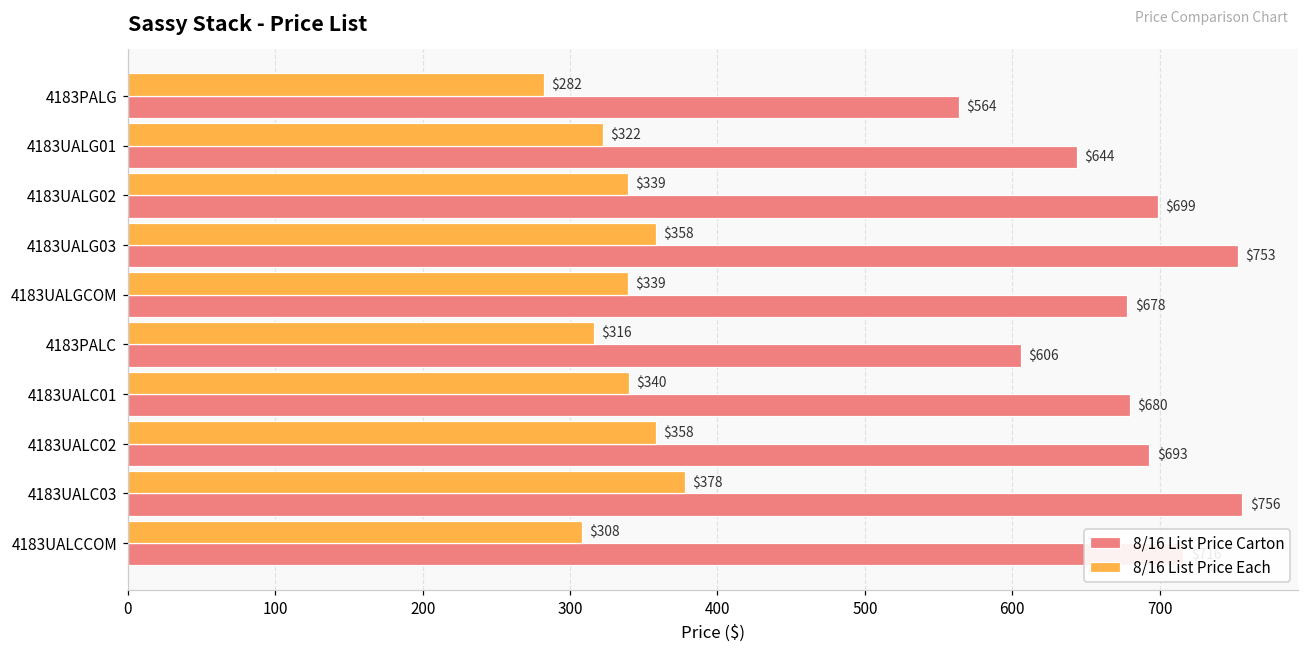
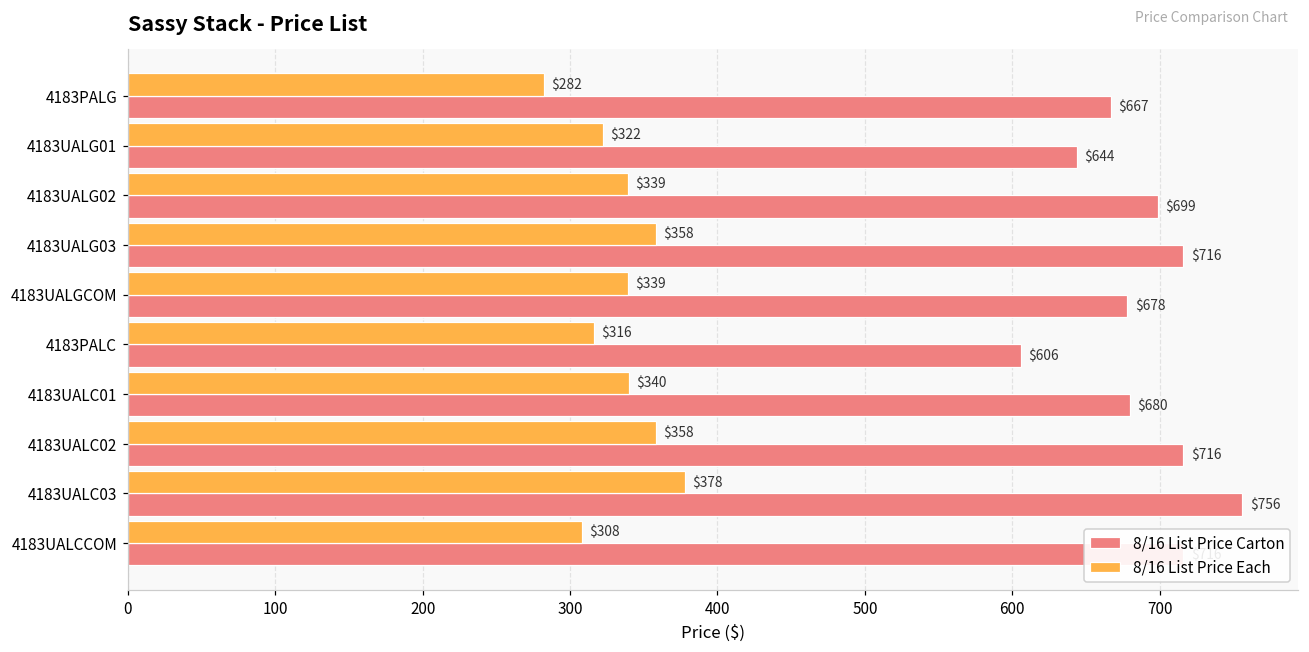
8/16 List Price Carton, 4183PALG: $564 -> $667
8/16 List Price Carton, 4183UALG03: $753 -> $716
8/16 List Price Carton, 4183UALC02: $693 -> $716
